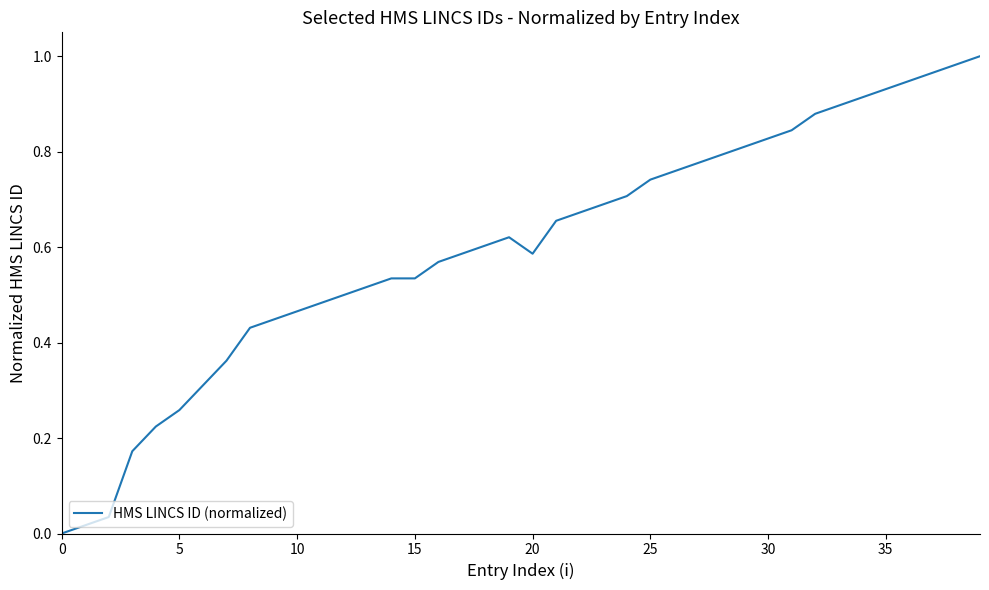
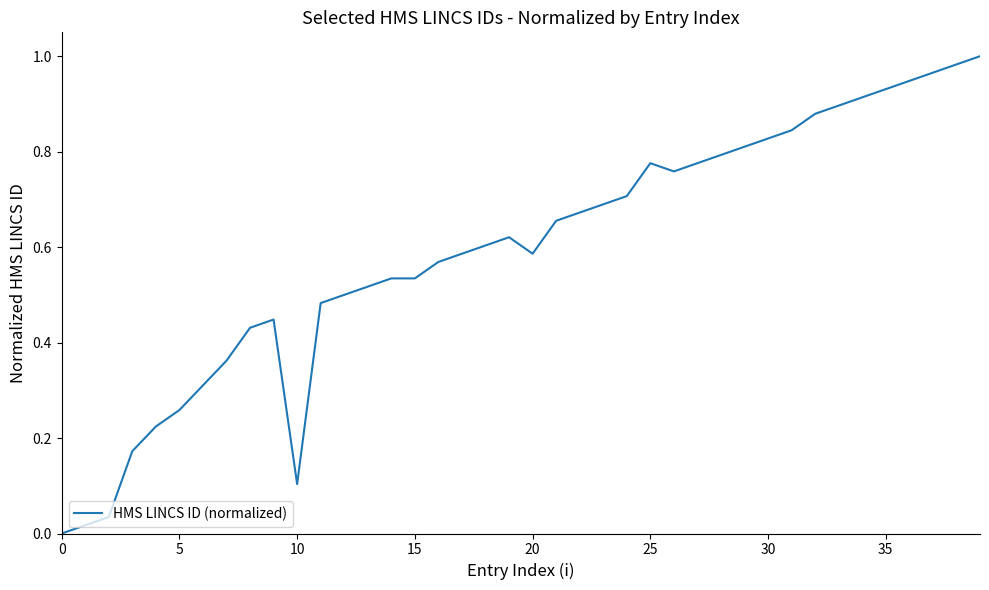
10: 0.47 -> 0.10
25: 0.74 -> 0.78
